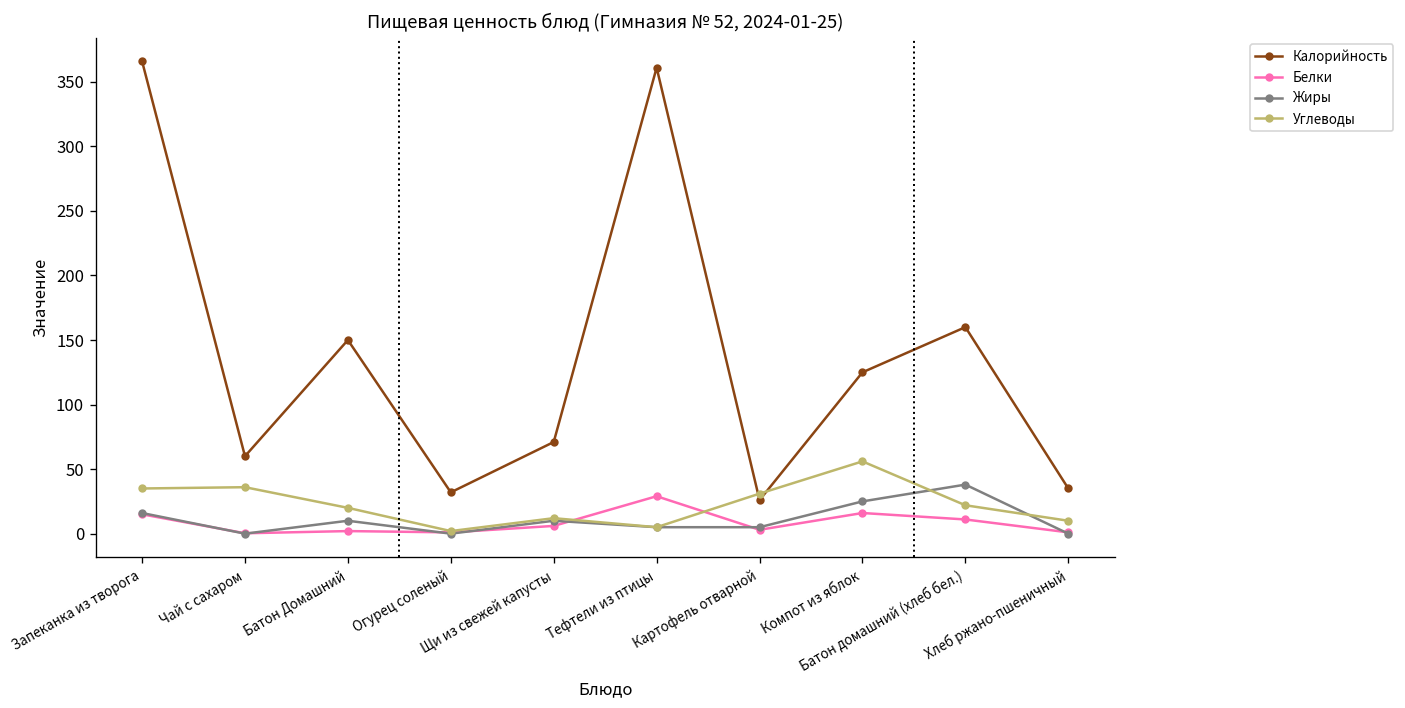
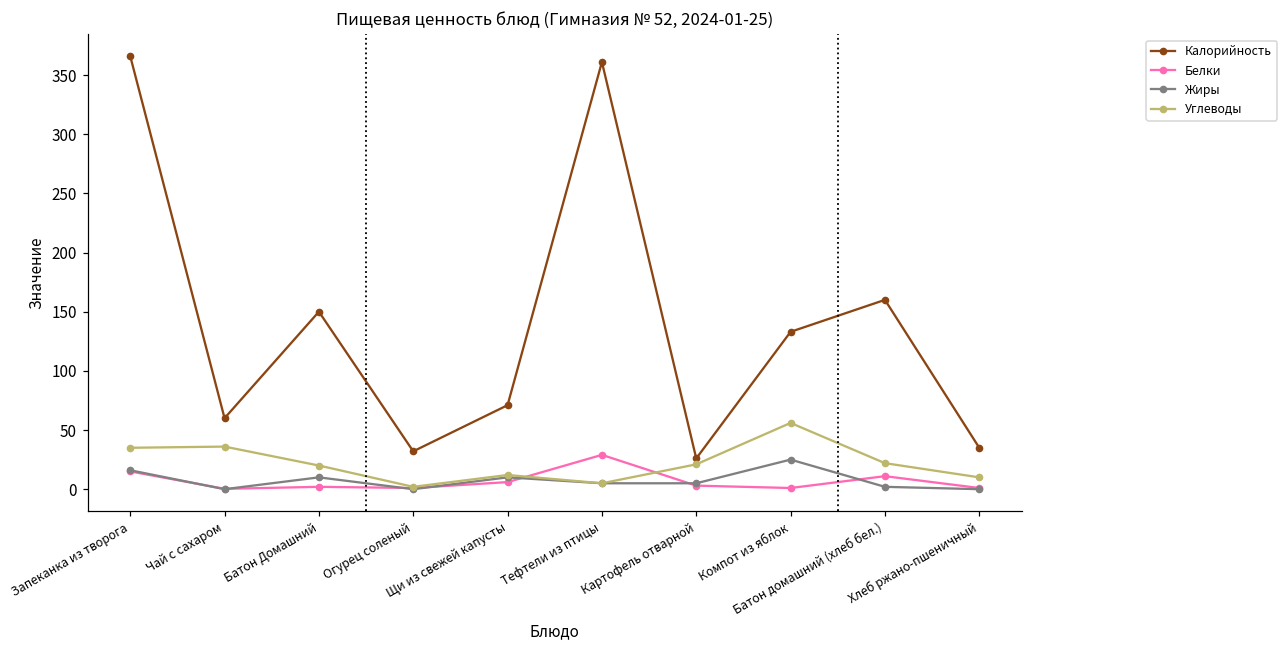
Углеводы, Картофель отварной: 31 -> 21
Калорийность, Компот из яблок: 125 -> 133
Белки, Компот из яблок: 16 -> 1
Жиры, Батон домашний (хлеб бел.): 38 -> 2
